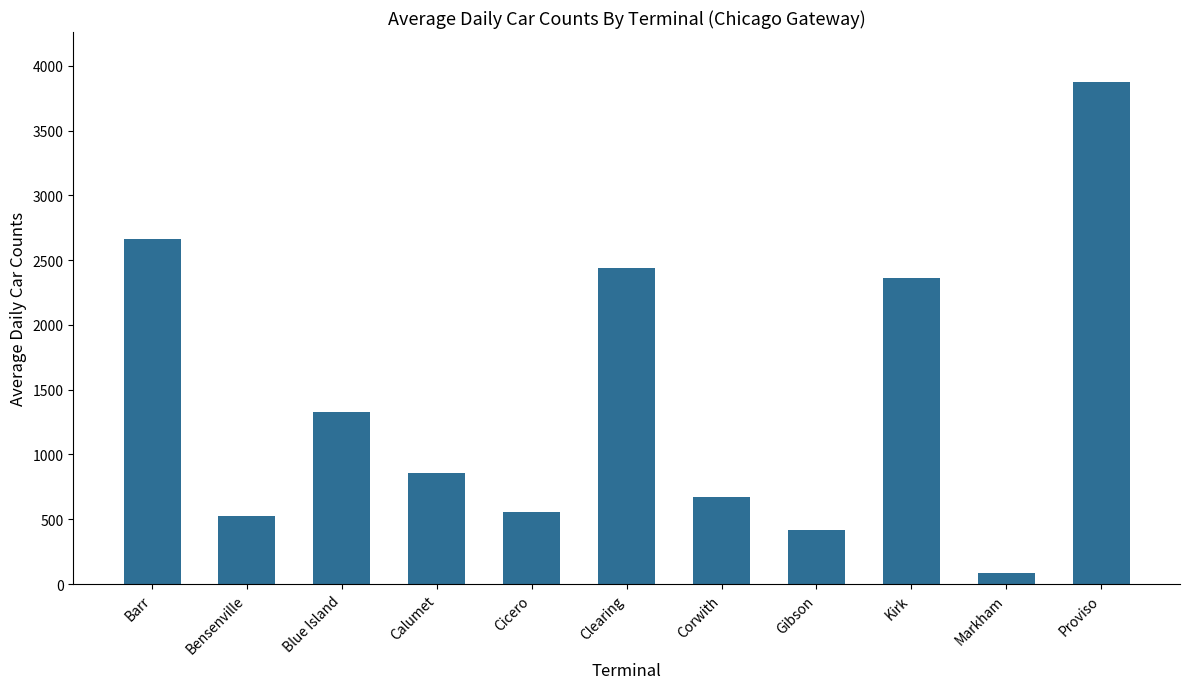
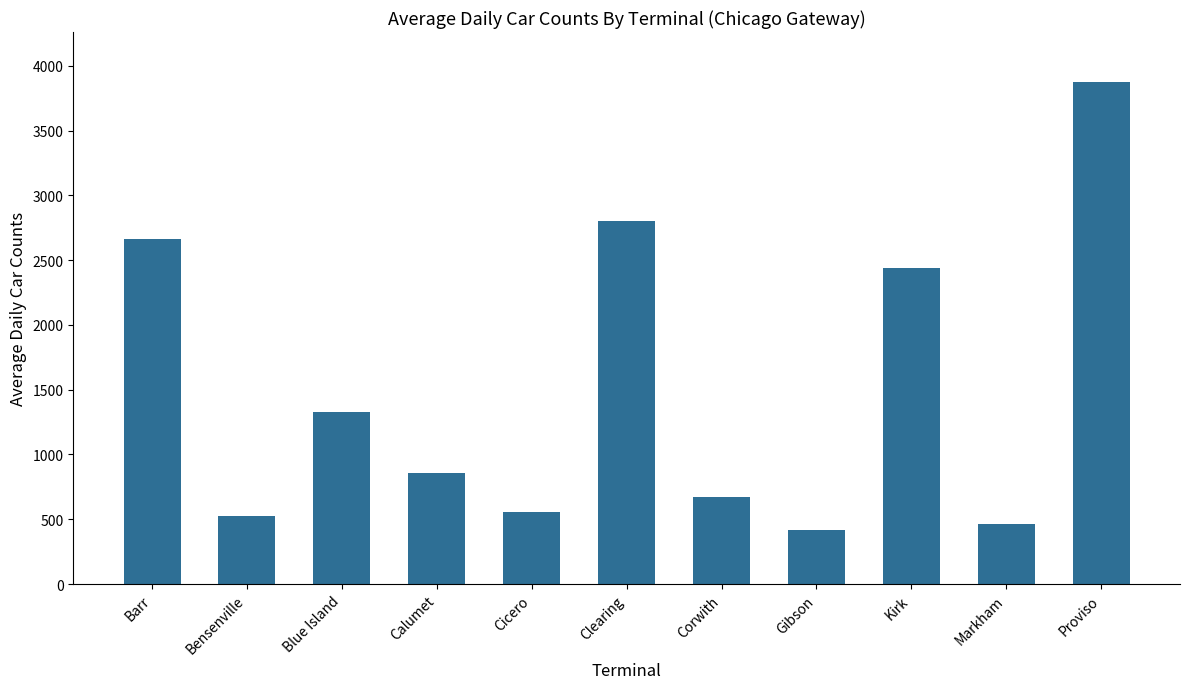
Clearing: 2440 -> 2800
Kirk: 2360 -> 2440
Markham: 80 -> 470
